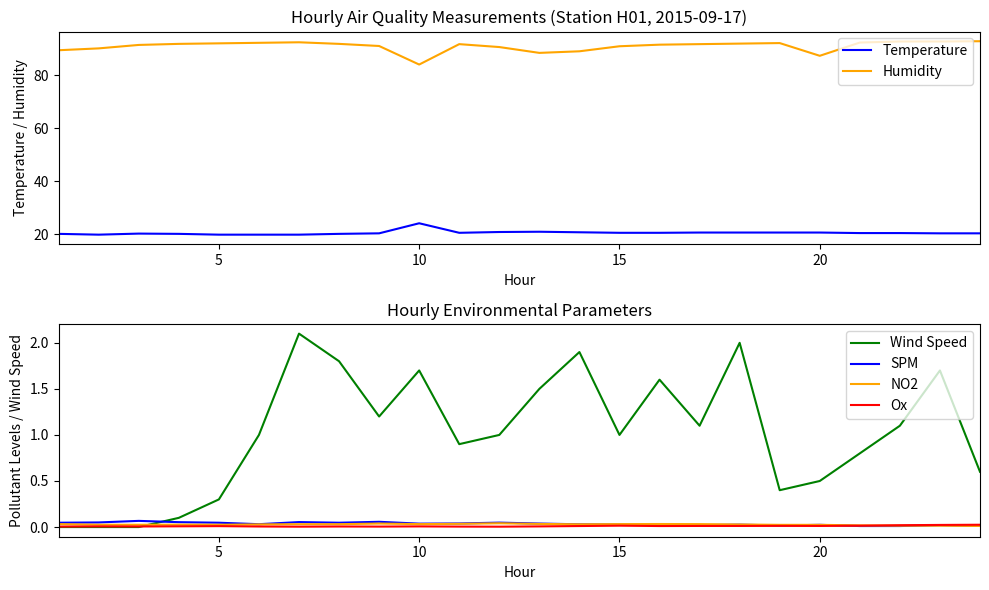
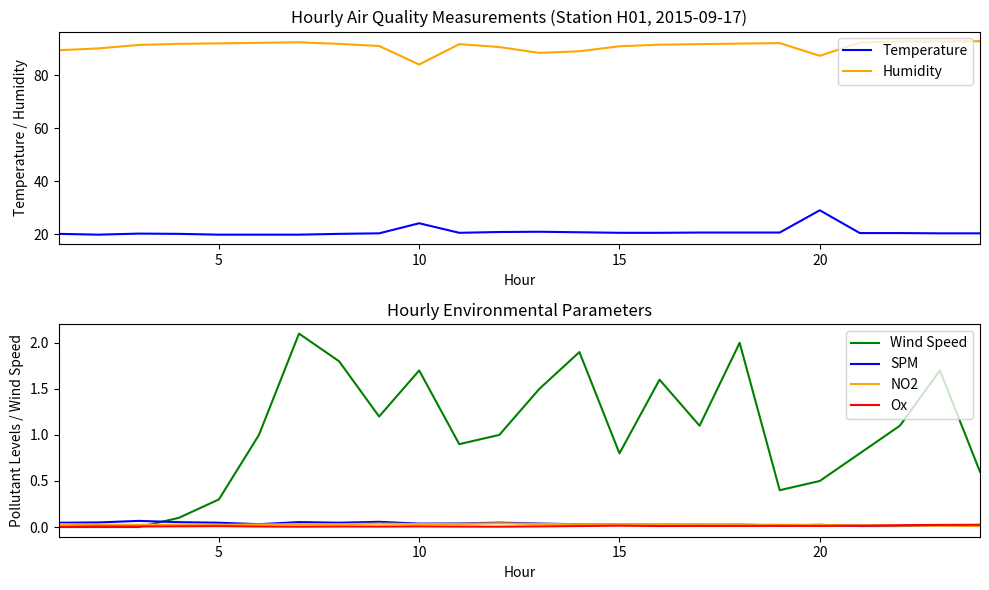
Hourly Air Quality Measurements (Station H01, 2015-09-17), Temperature, 20: 21 -> 29
Hourly Environmental Parameters, Wind Speed, 15: 1.0 -> 0.8
